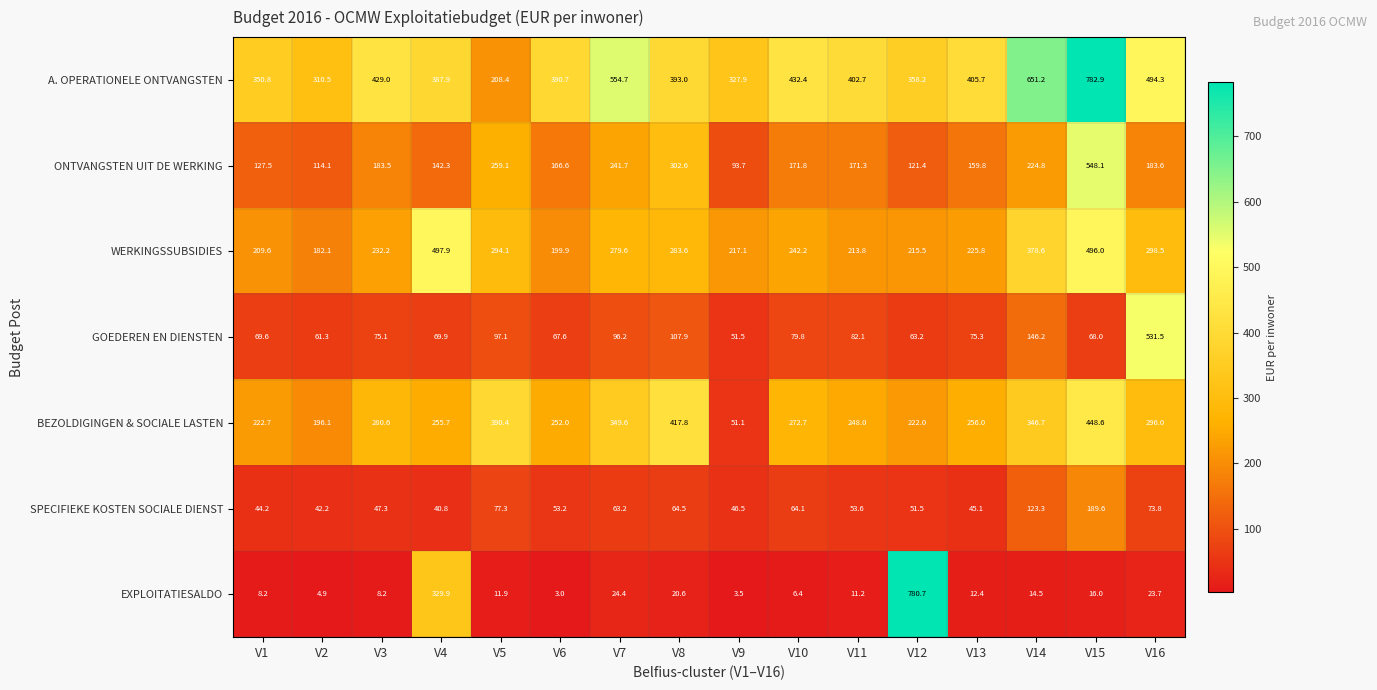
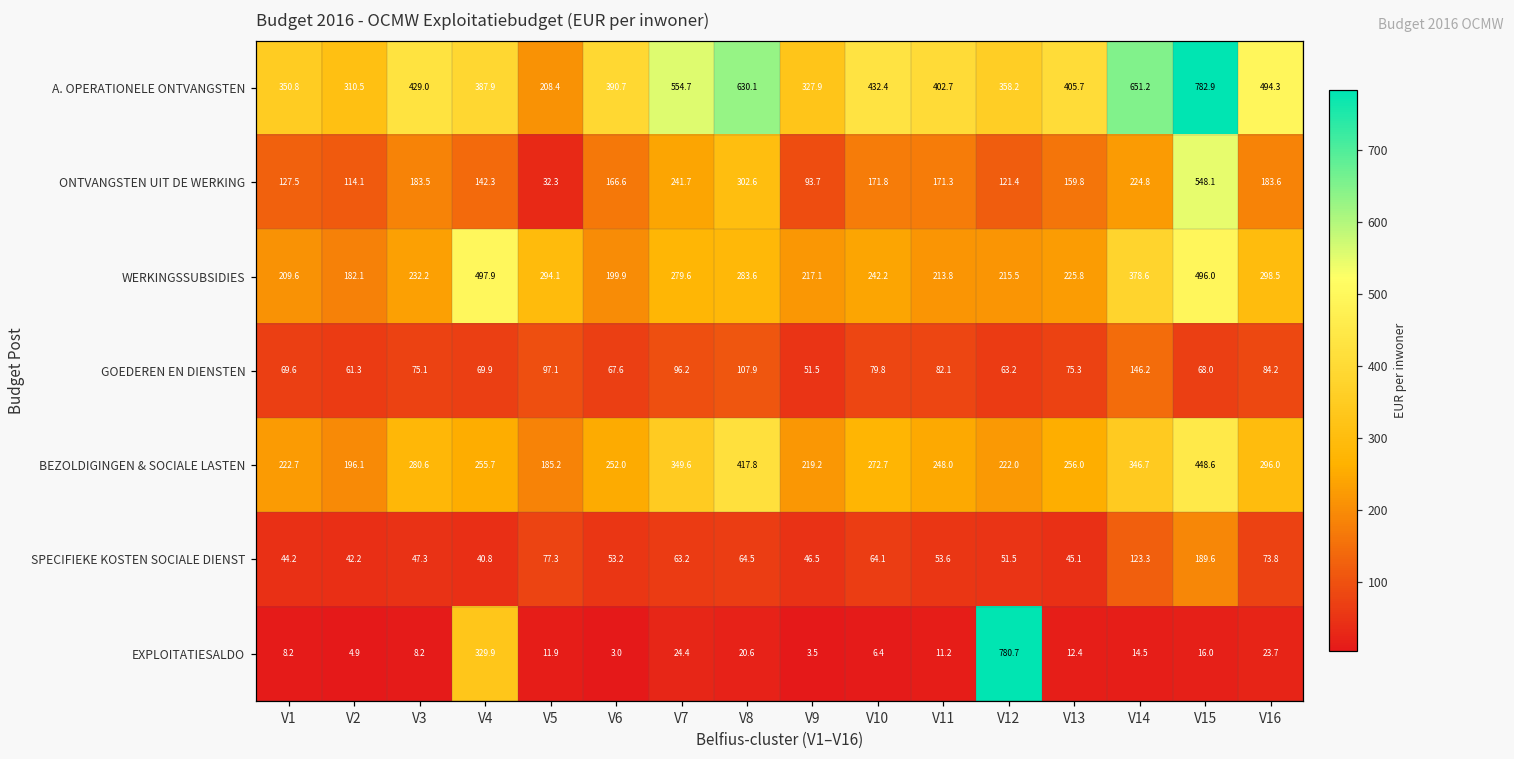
A. OPERATIONELE ONTVANGSTEN, V8: 393.0 -> 630.1
ONTVANGSTEN UIT DE WERKING, V5: 259.1 -> 32.3
GOEDEREN EN DIENSTEN, V16: 531.5 -> 84.2
BEZOLDIGINGEN & SOCIALE LASTEN, V5: 390.4 -> 185.2
BEZOLDIGINGEN & SOCIALE LASTEN, V9: 51.1 -> 219.2
